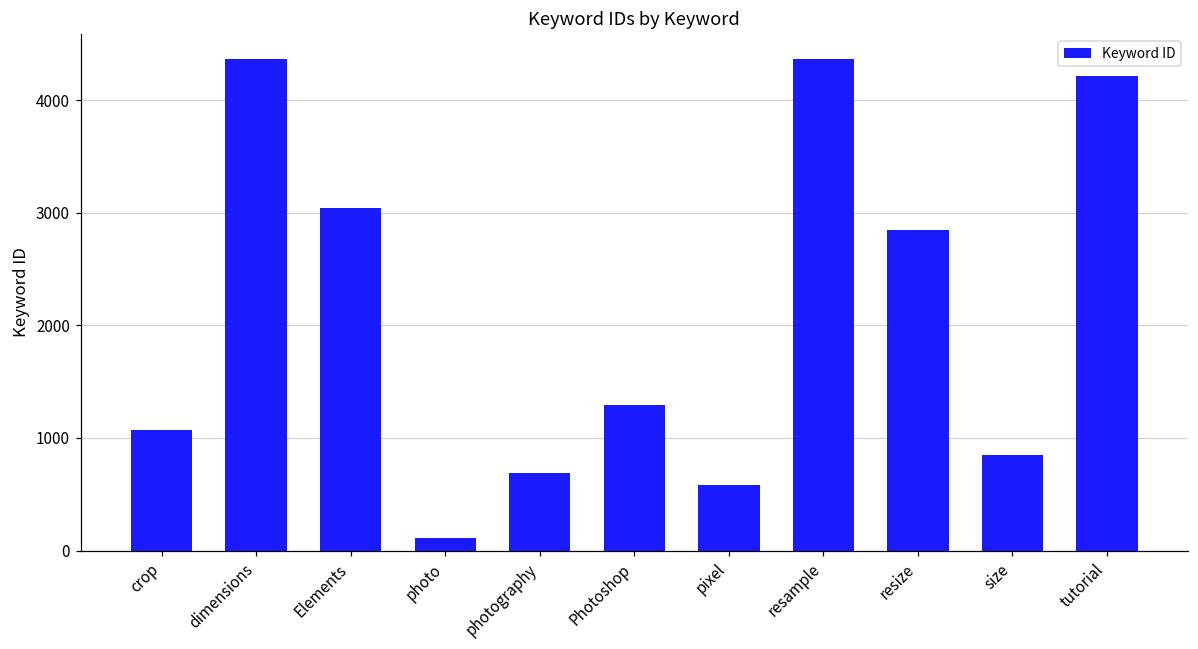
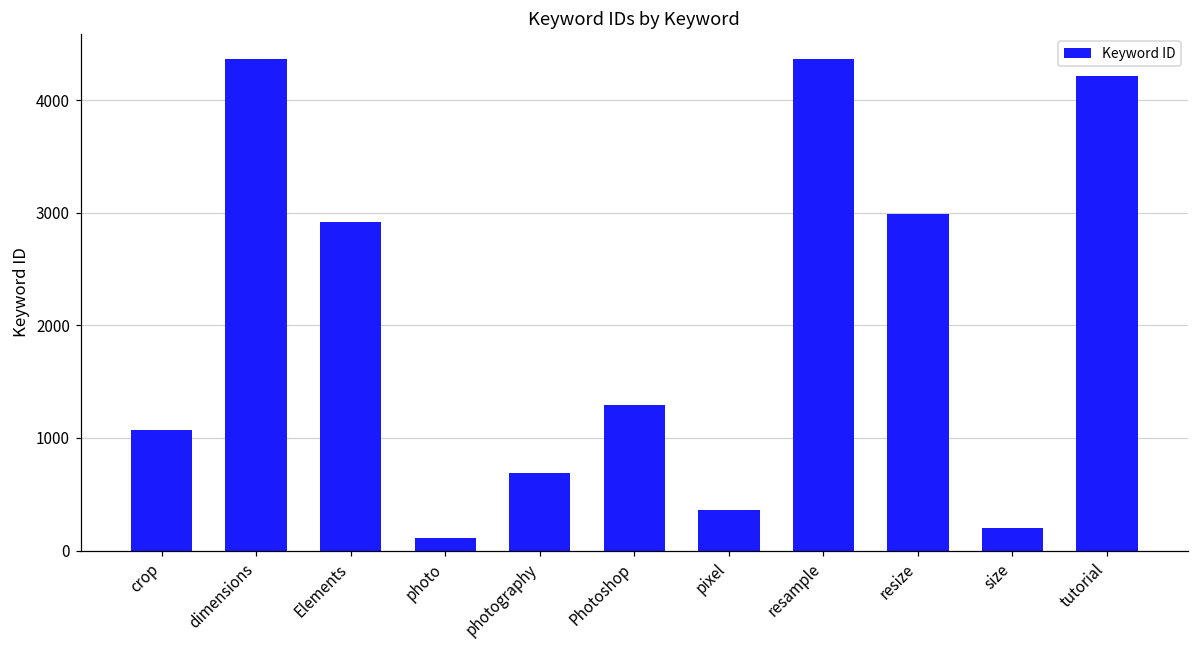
Elements: 3040 -> 2920
pixel: 580 -> 360
resize: 2850 -> 2990
size: 850 -> 200
